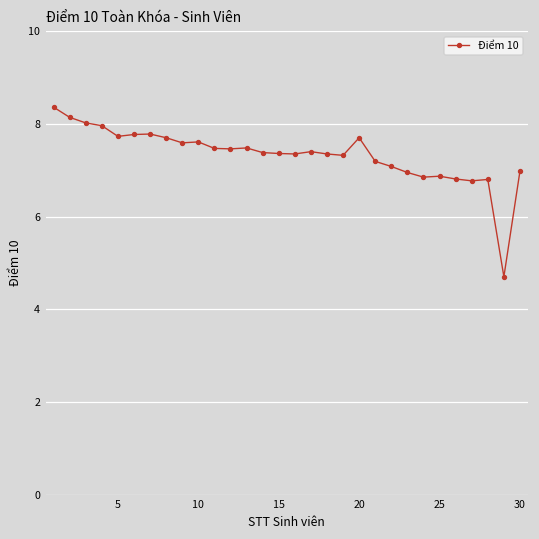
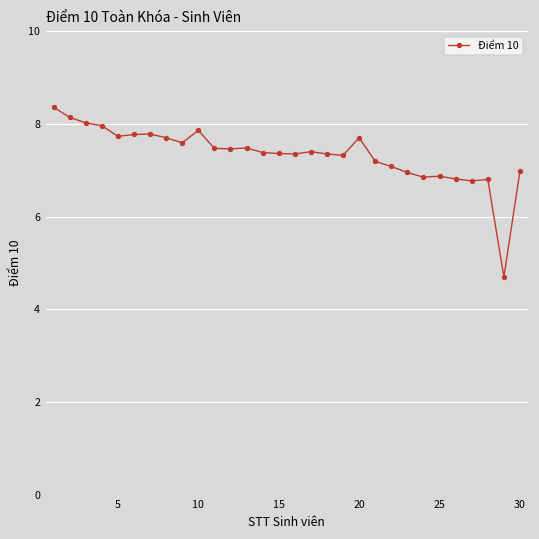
10: 7.6 -> 7.9
